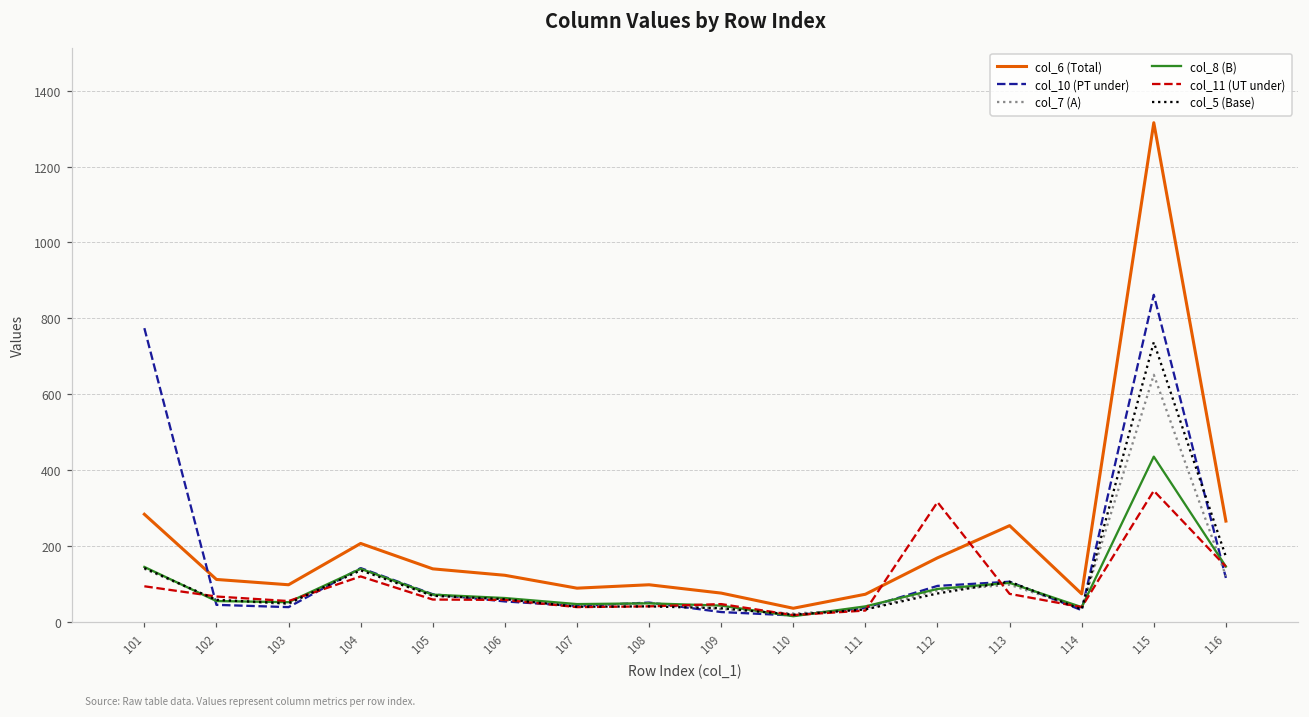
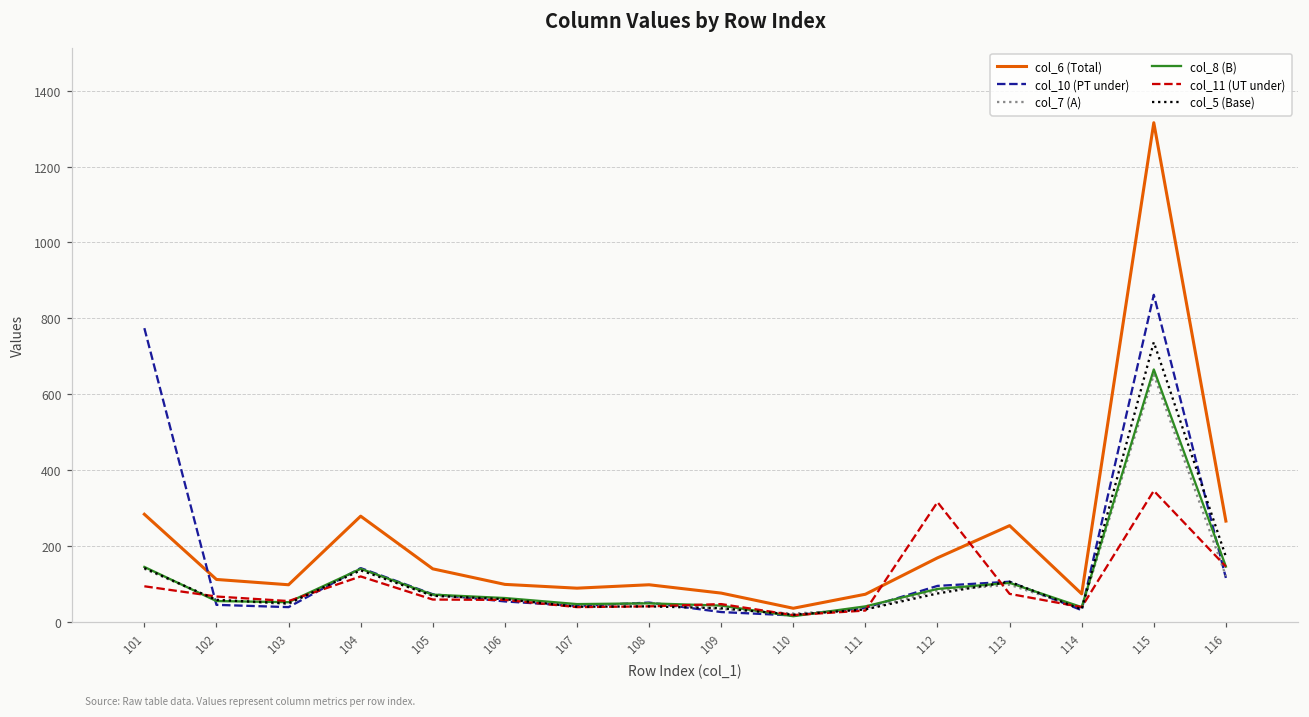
col_6 (Total), 104: 210 -> 280
col_6 (Total), 106: 120 -> 100
col_8 (B), 115: 440 -> 670
